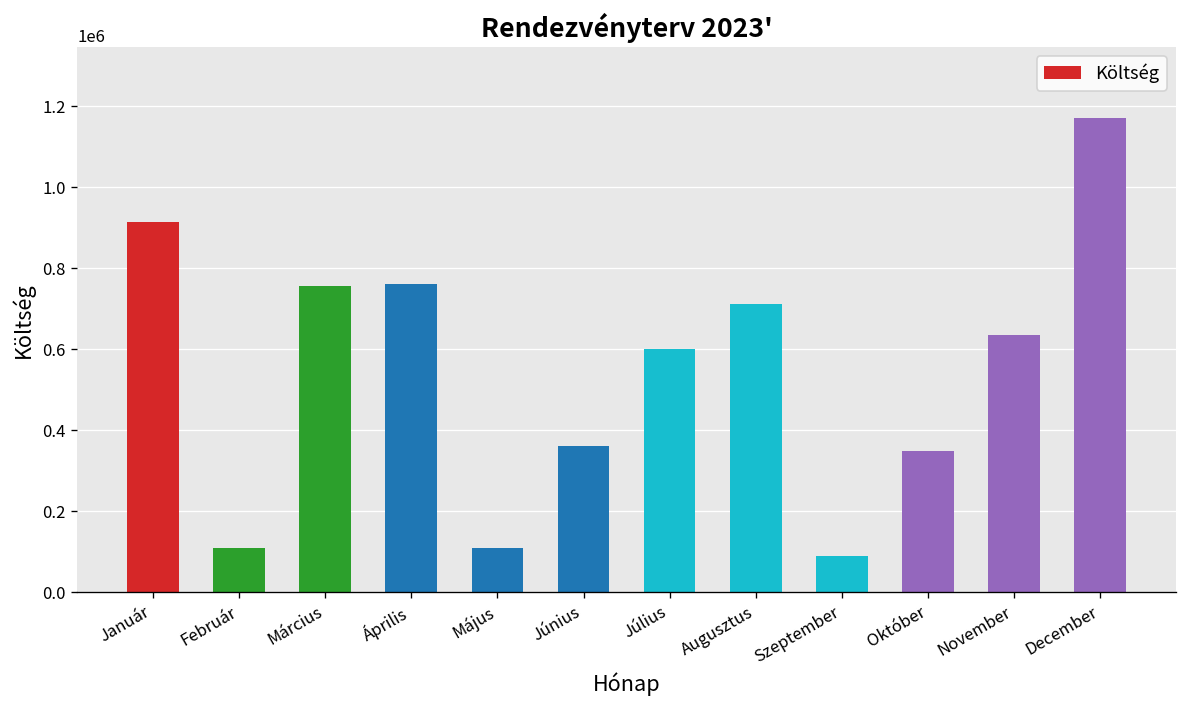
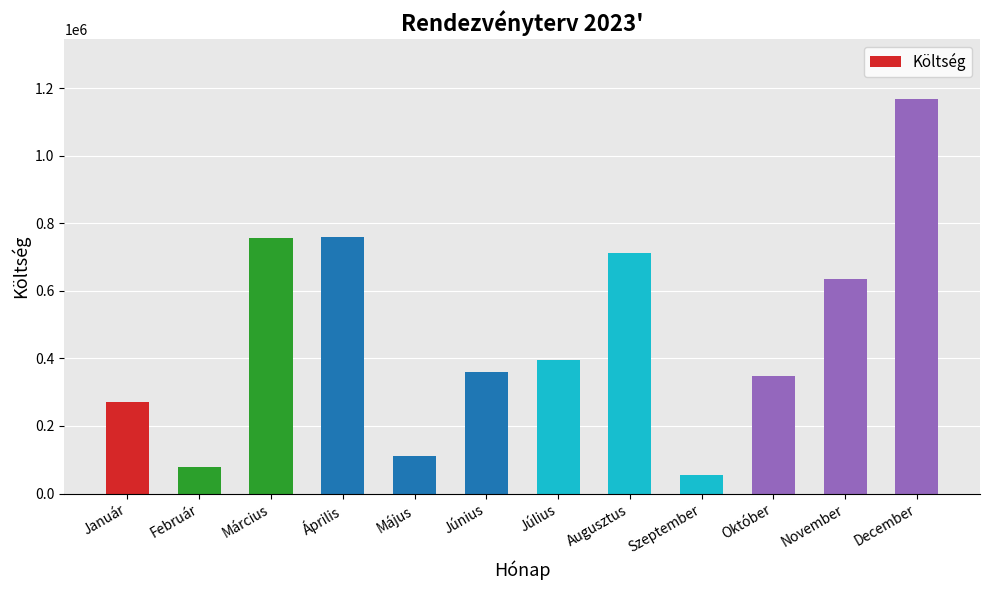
Január: 910000 -> 270000
Február: 110000 -> 80000
Július: 600000 -> 400000
Szeptember: 90000 -> 60000
